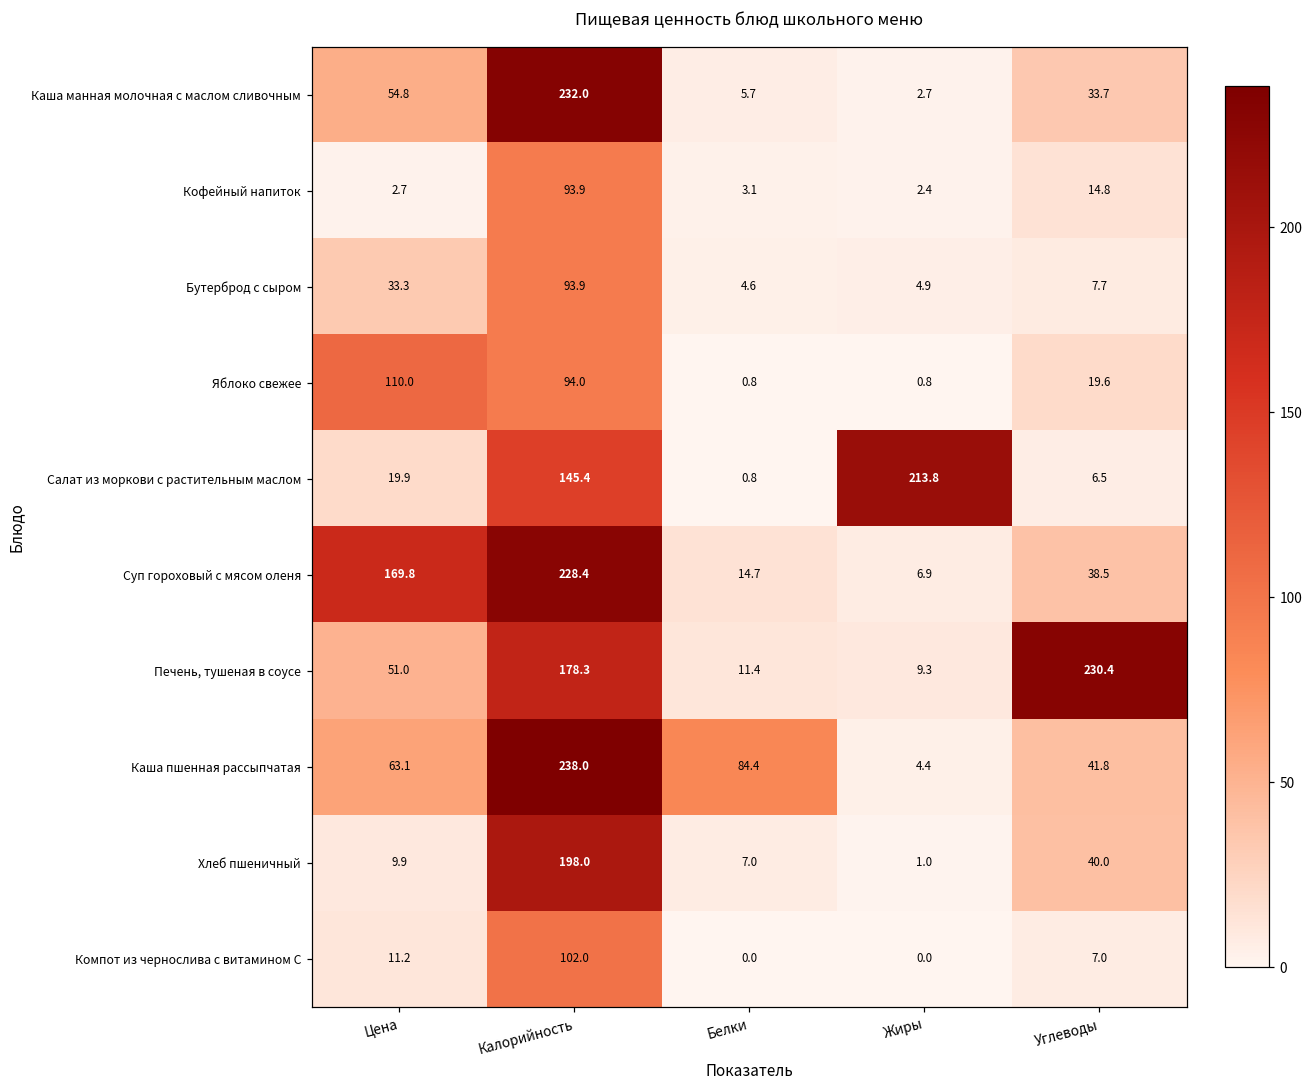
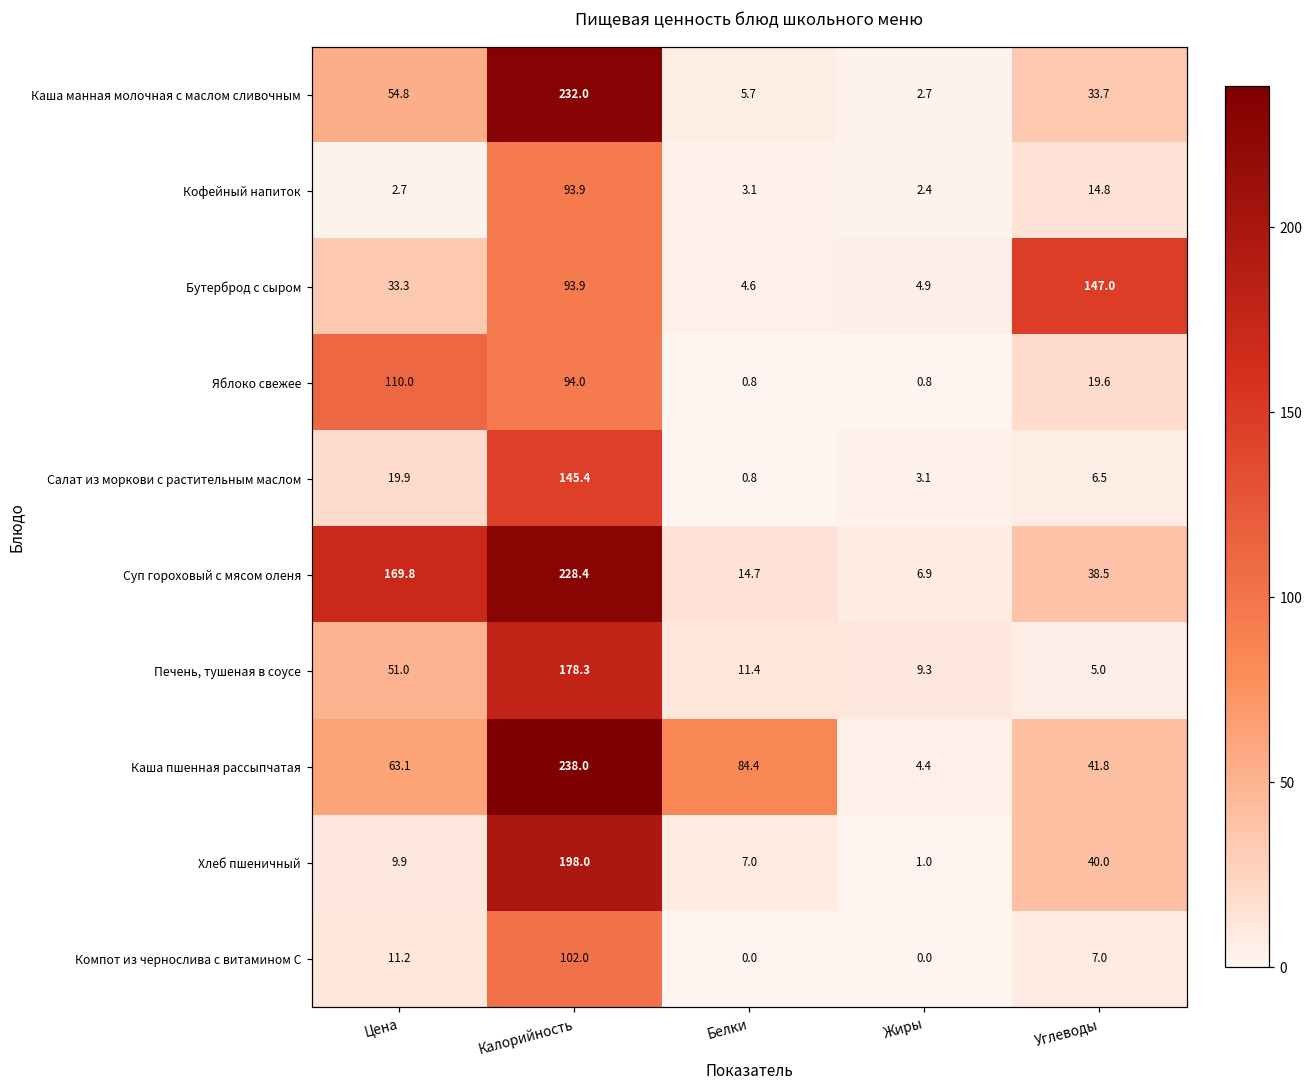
Бутерброд с сыром, Углеводы: 7.7 -> 147.0
Салат из моркови с растительным маслом, Жиры: 213.8 -> 3.1
Печень, тушеная в соусе, Углеводы: 230.4 -> 5.0
